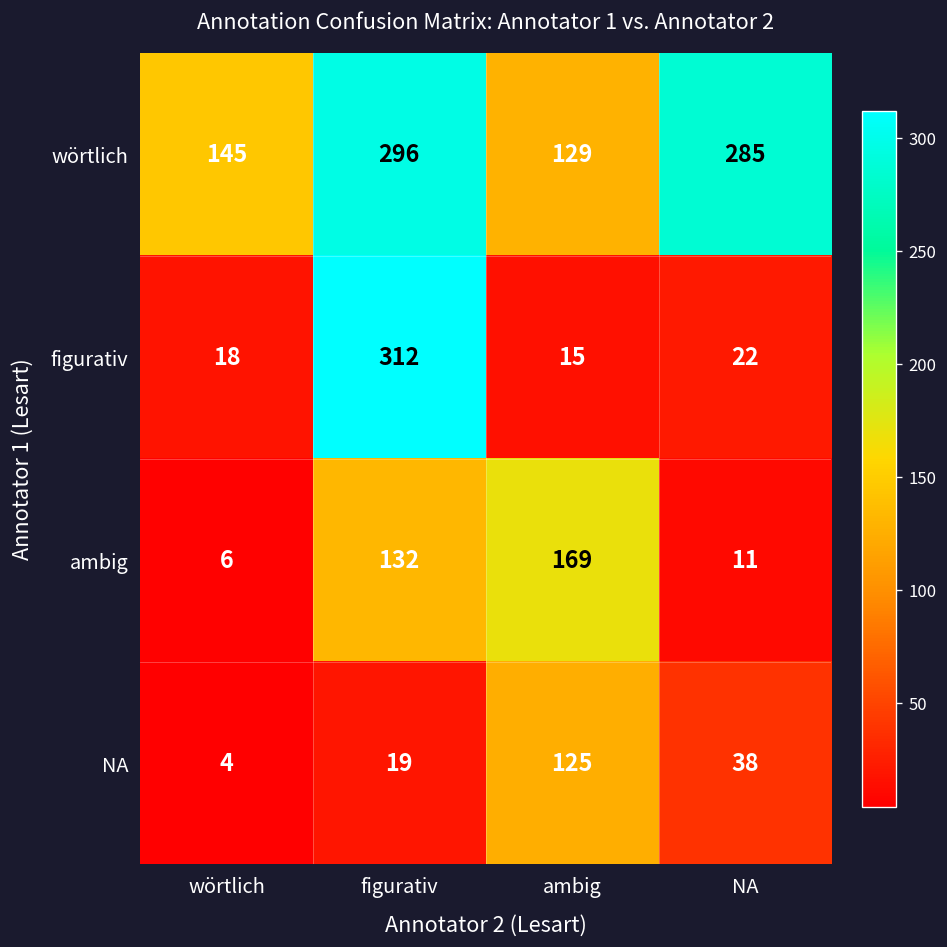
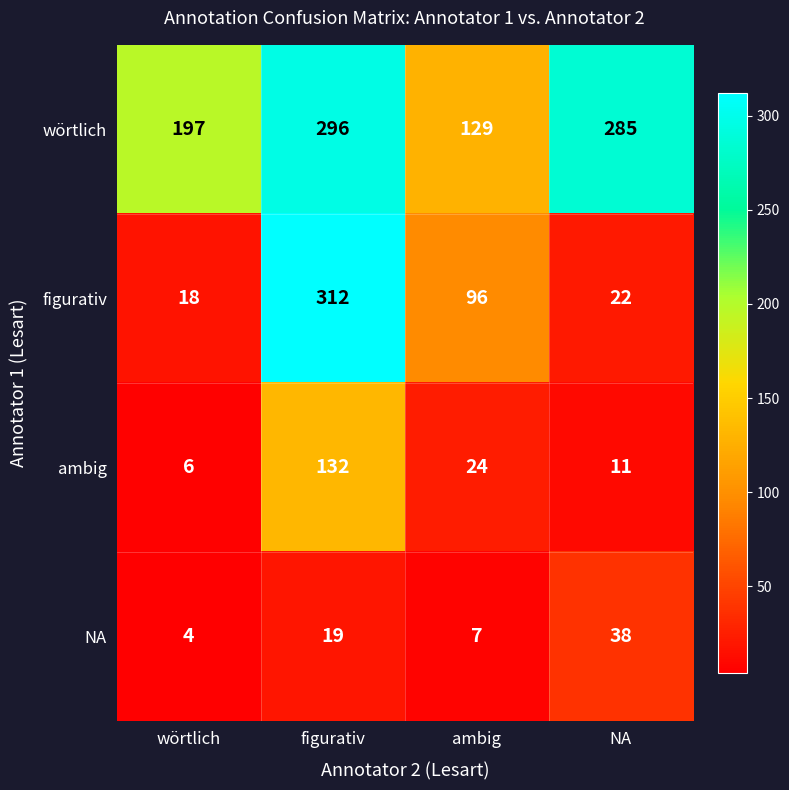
wörtlich, wörtlich: 145 -> 197
figurativ, ambig: 15 -> 96
ambig, ambig: 169 -> 24
NA, ambig: 125 -> 7
